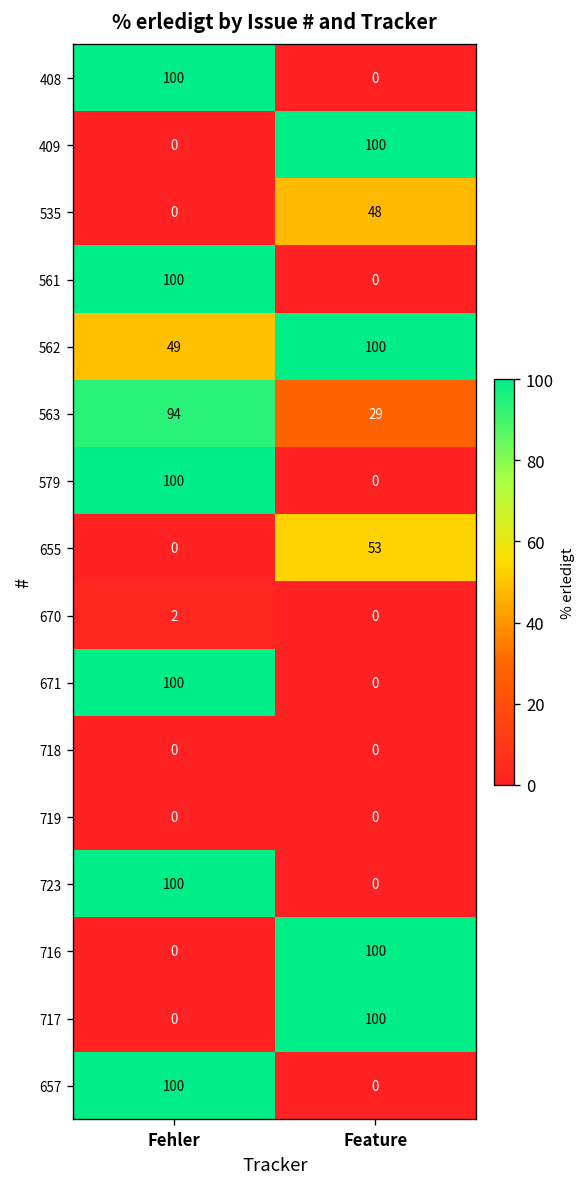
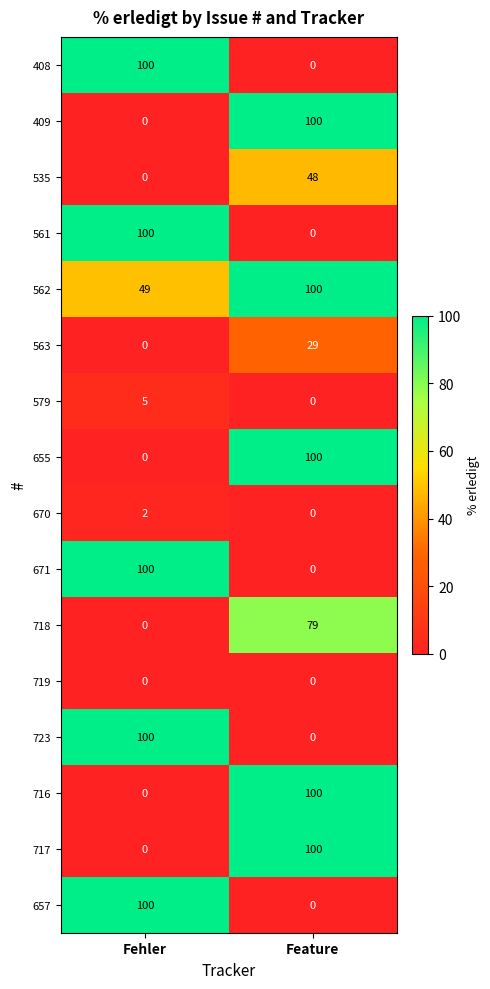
563, Fehler: 94 -> 0
579, Fehler: 100 -> 5
655, Feature: 53 -> 100
718, Feature: 0 -> 79
